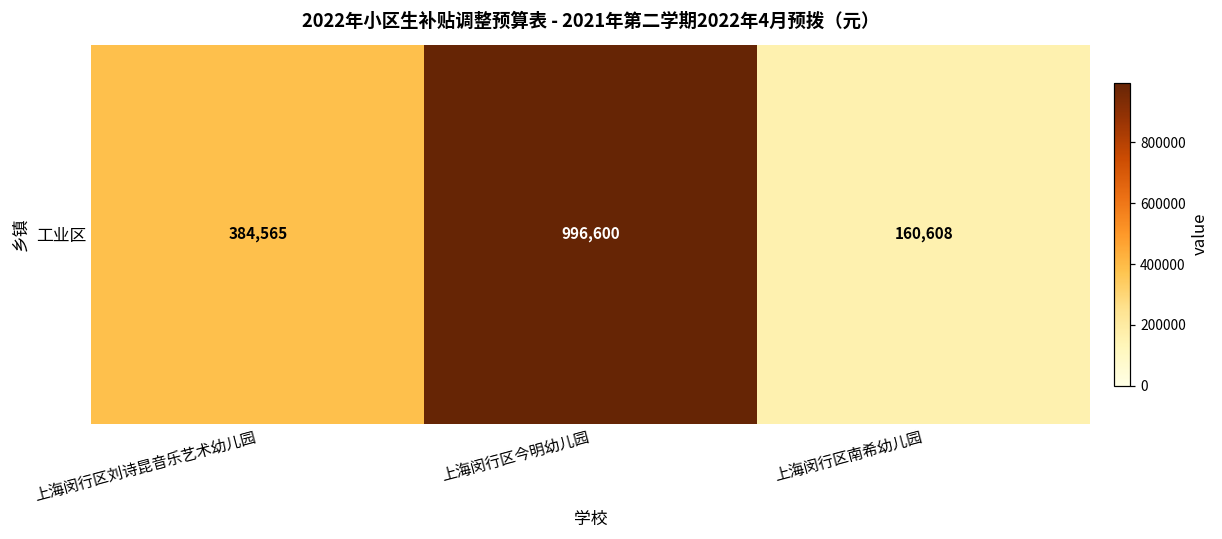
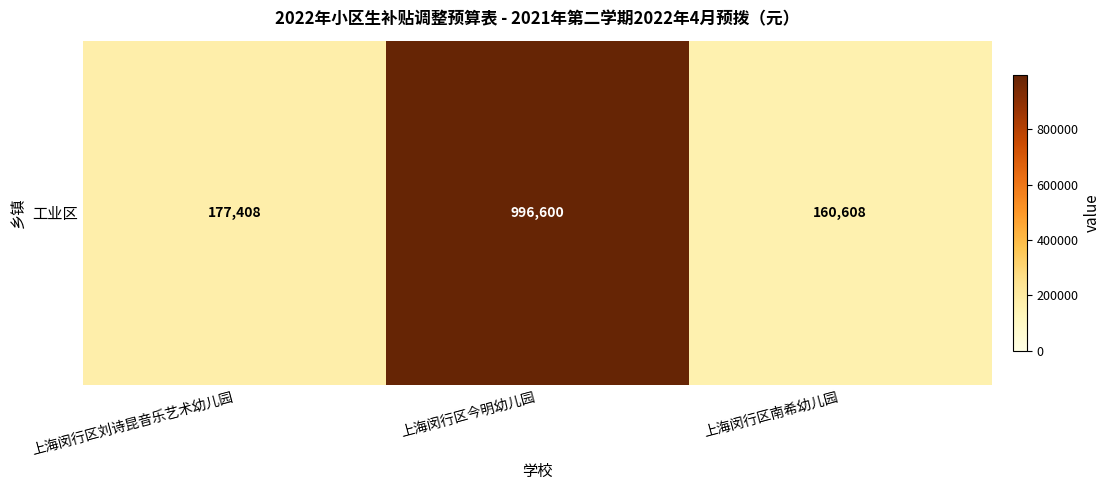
工业区, 上海闵行区刘诗昆音乐艺术幼儿园: 384,565 -> 177,408
